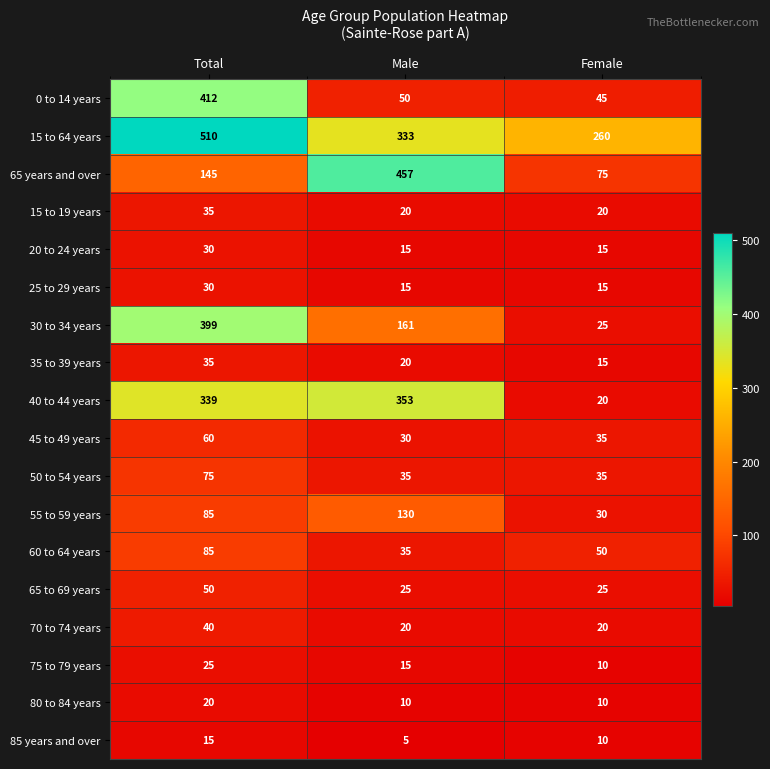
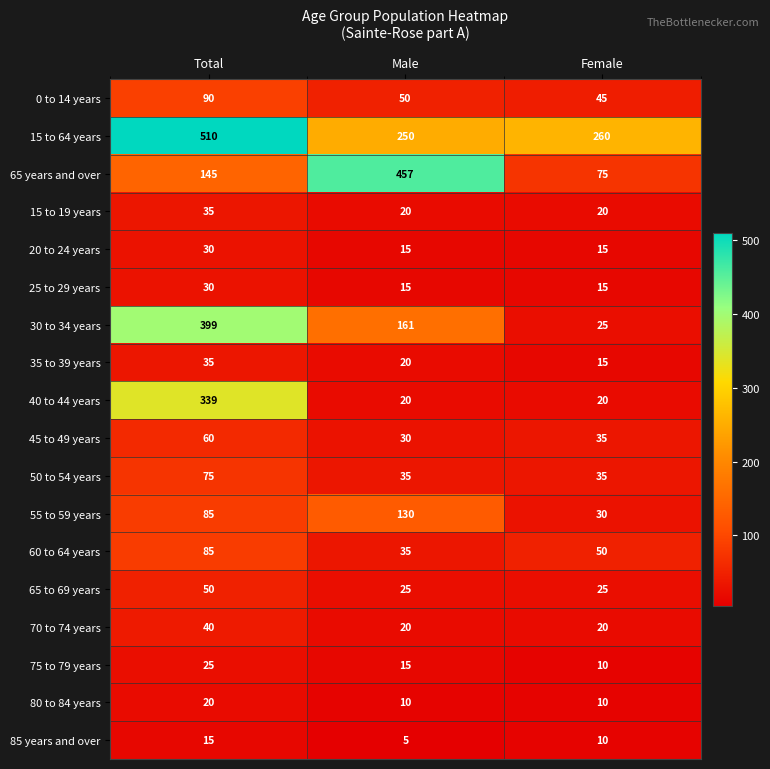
0 to 14 years, Total: 412 -> 90
15 to 64 years, Male: 333 -> 250
40 to 44 years, Male: 353 -> 20
